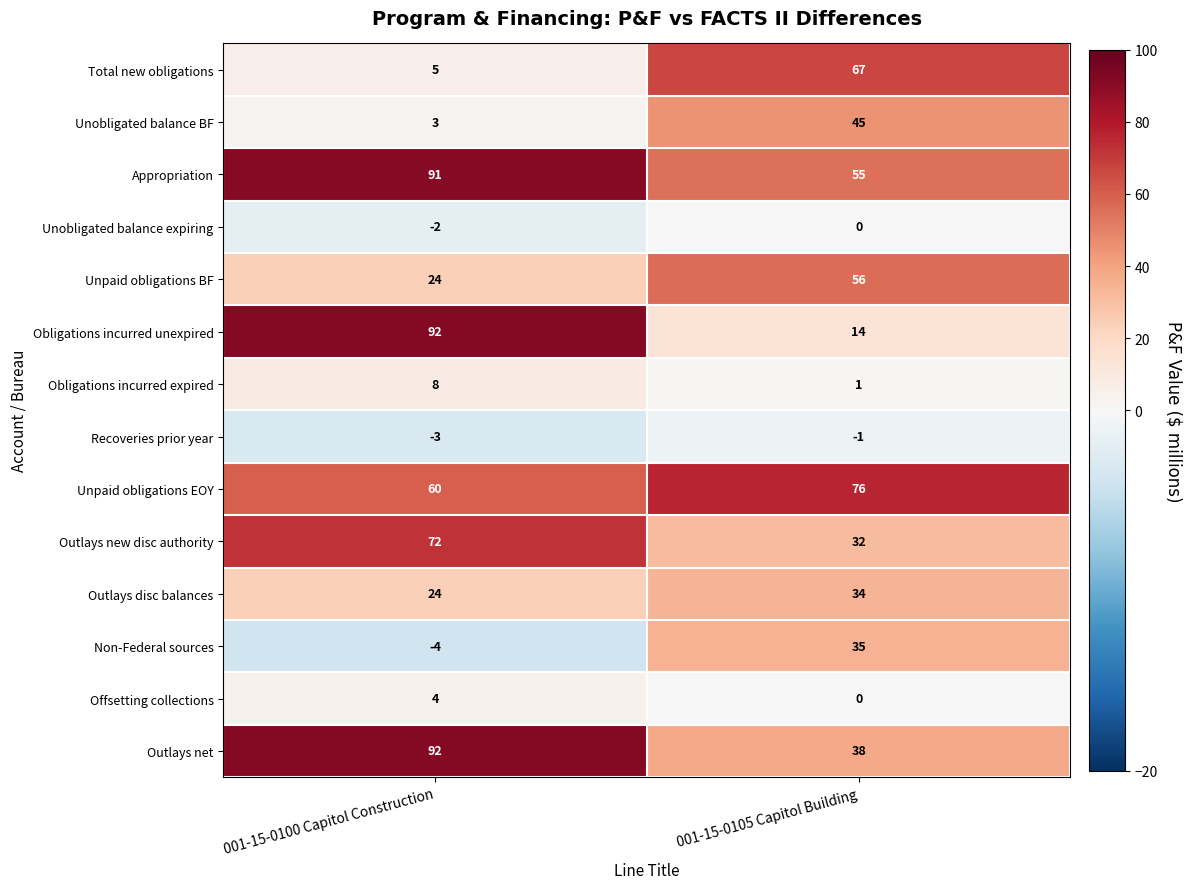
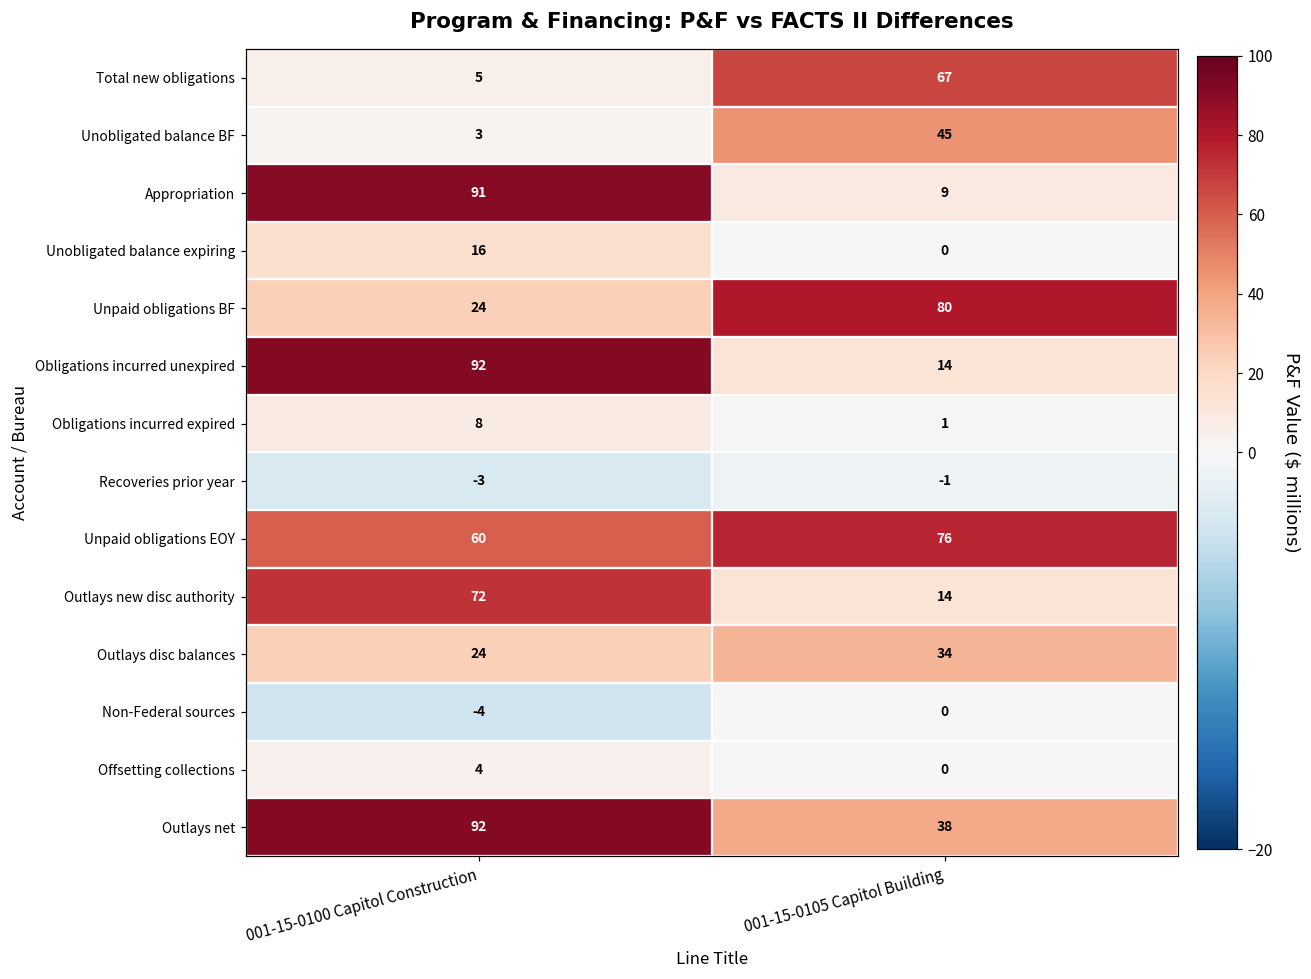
Appropriation, 001-15-0105 Capitol Building: 55 -> 9
Unobligated balance expiring, 001-15-0100 Capitol Construction: -2 -> 16
Unpaid obligations BF, 001-15-0105 Capitol Building: 56 -> 80
Outlays new disc authority, 001-15-0105 Capitol Building: 32 -> 14
Non-Federal sources, 001-15-0105 Capitol Building: 35 -> 0
